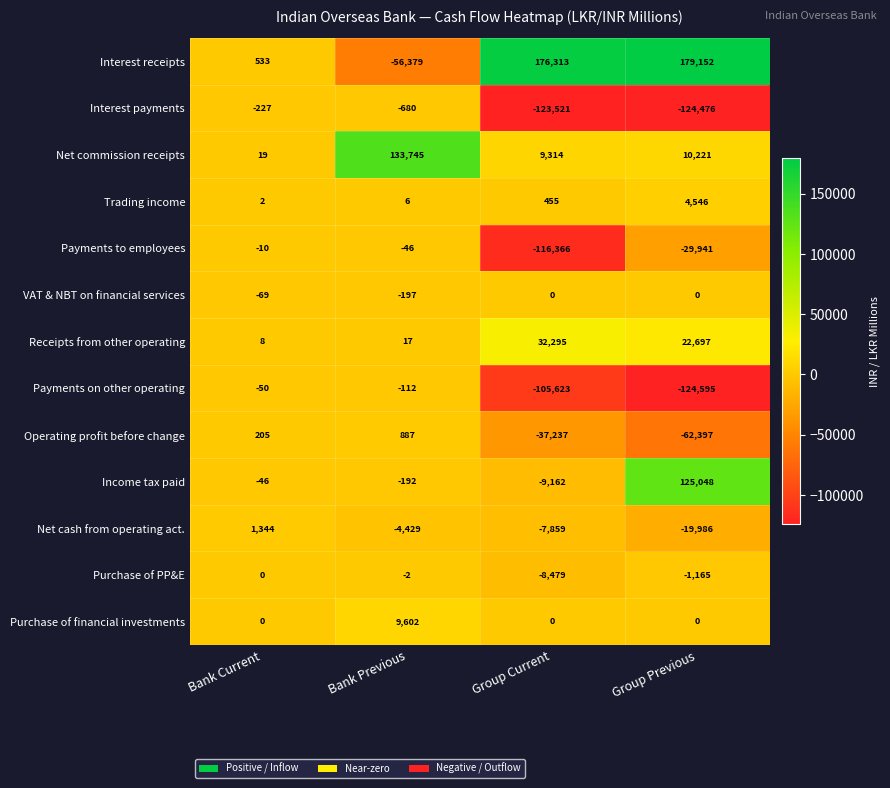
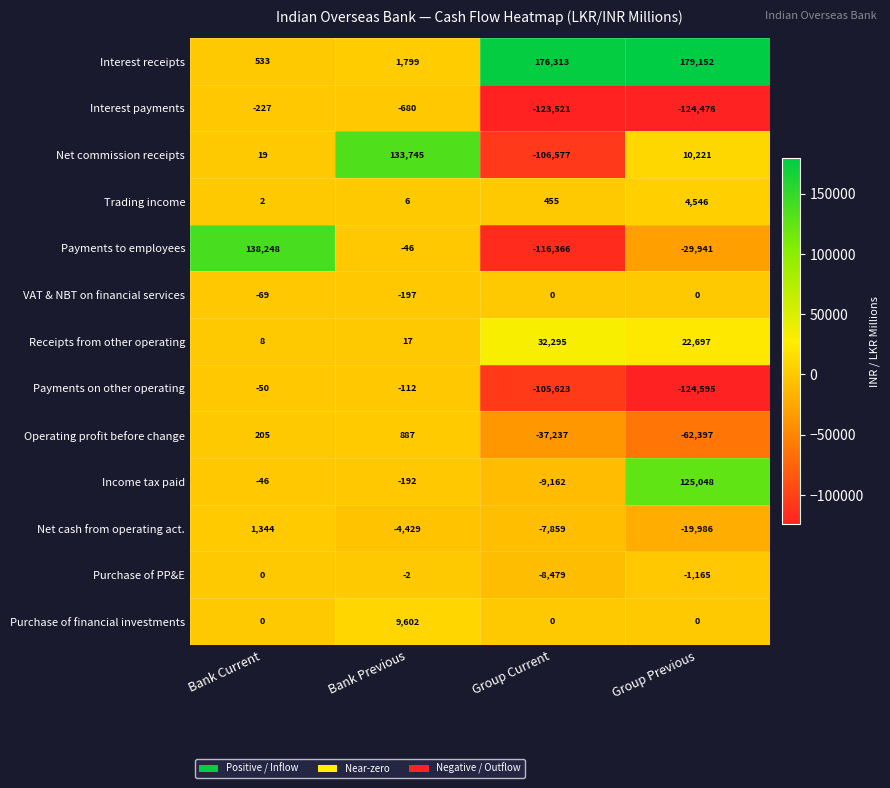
Interest receipts, Bank Previous: -56,379 -> 1,799
Net commission receipts, Group Current: 9,314 -> -106,577
Payments to employees, Bank Current: -10 -> 138,248
